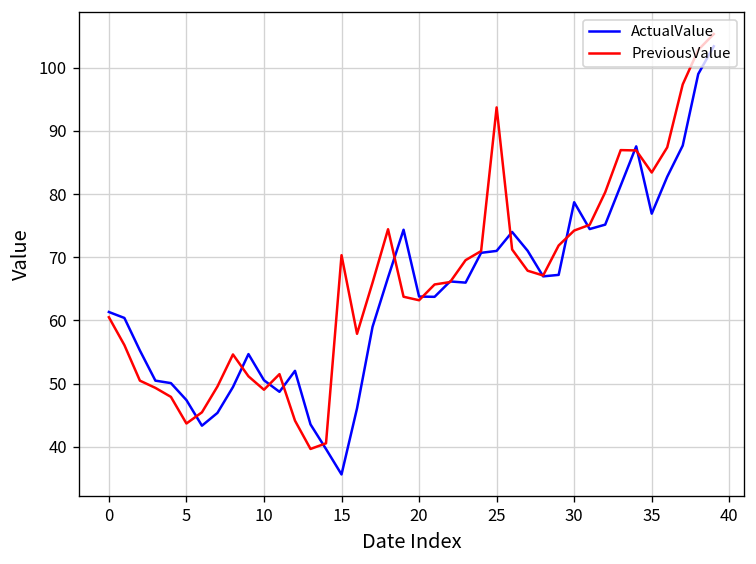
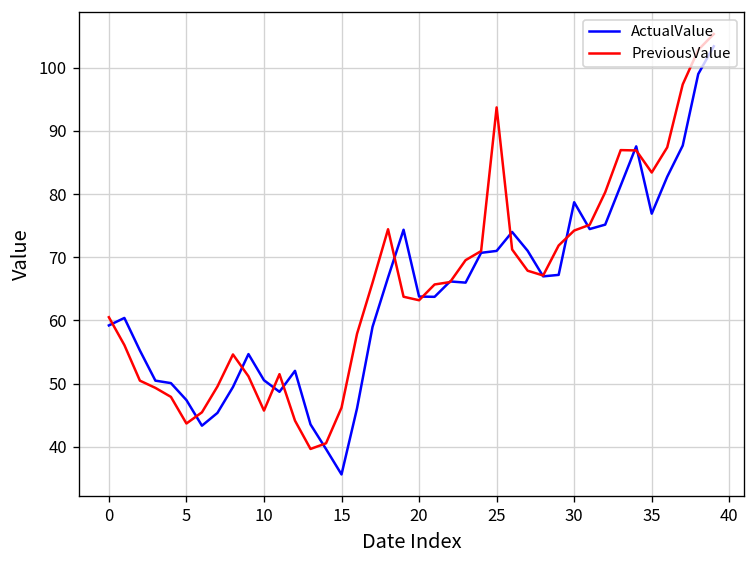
ActualValue, 0: 61 -> 59
PreviousValue, 10: 49 -> 46
PreviousValue, 15: 70 -> 46
